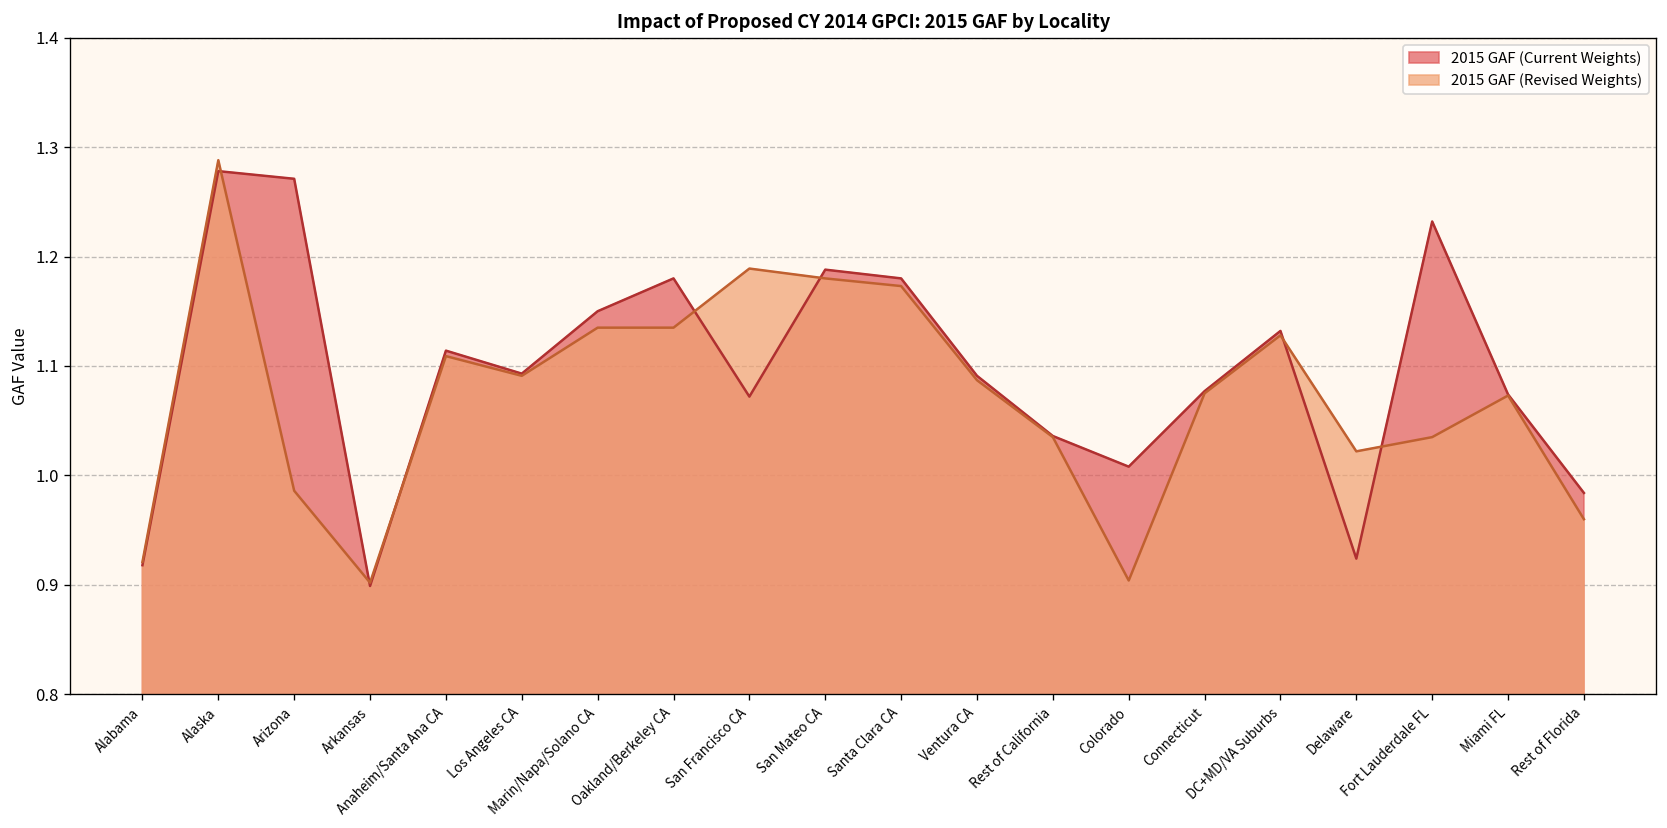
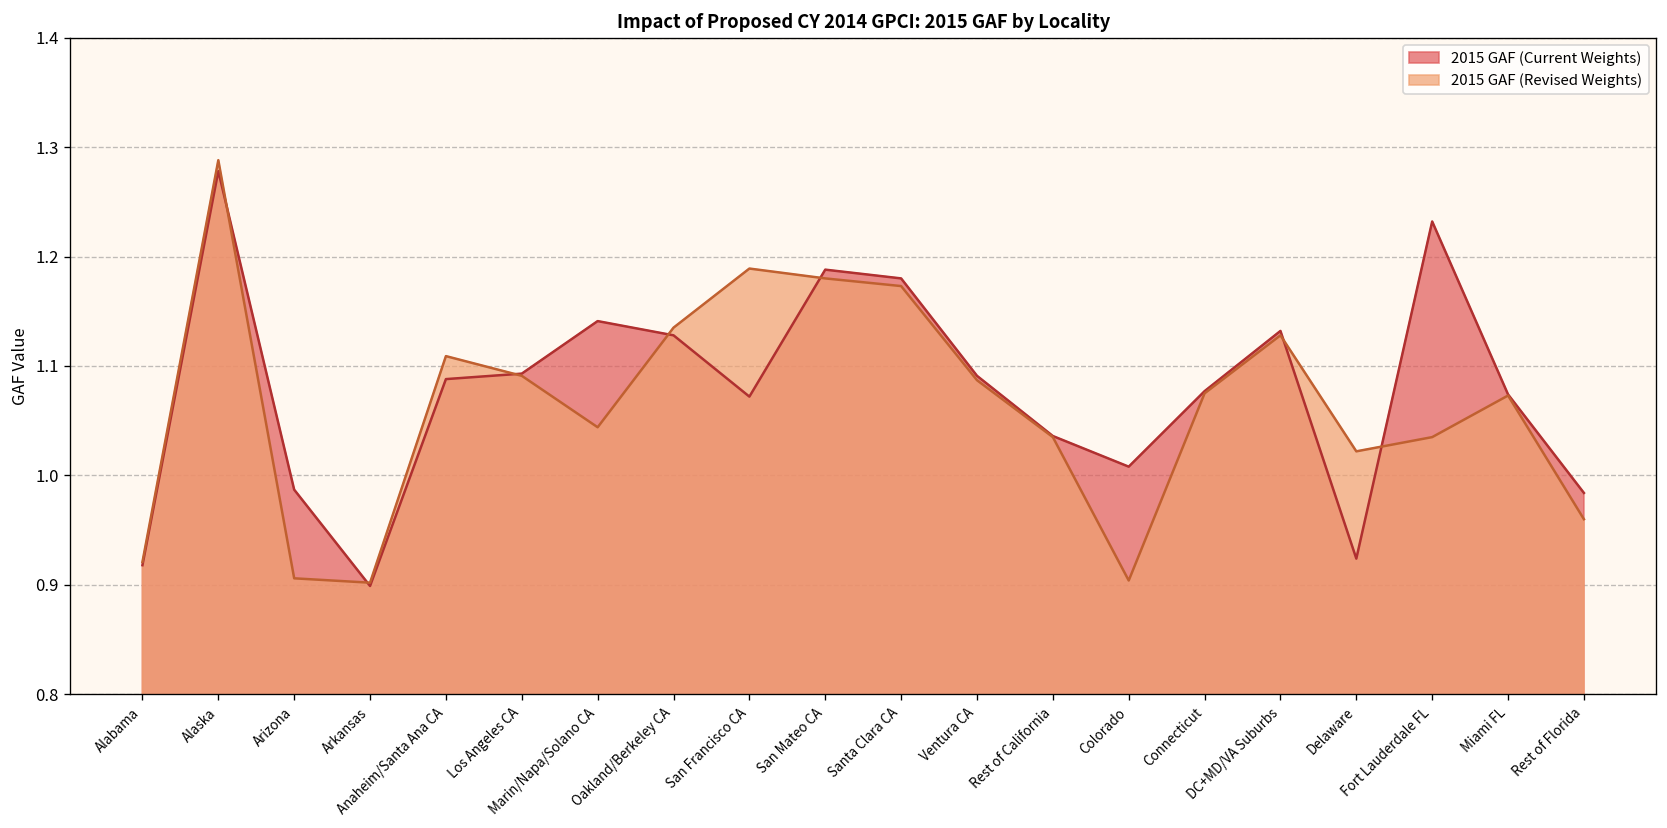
2015 GAF (Current Weights), Arizona: 1.27 -> 0.99
2015 GAF (Revised Weights), Arizona: 0.99 -> 0.91
2015 GAF (Current Weights), Anaheim/Santa Ana CA: 1.11 -> 1.09
2015 GAF (Current Weights), Marin/Napa/Solano CA: 1.15 -> 1.14
2015 GAF (Revised Weights), Marin/Napa/Solano CA: 1.14 -> 1.04
2015 GAF (Current Weights), Oakland/Berkeley CA: 1.18 -> 1.13
